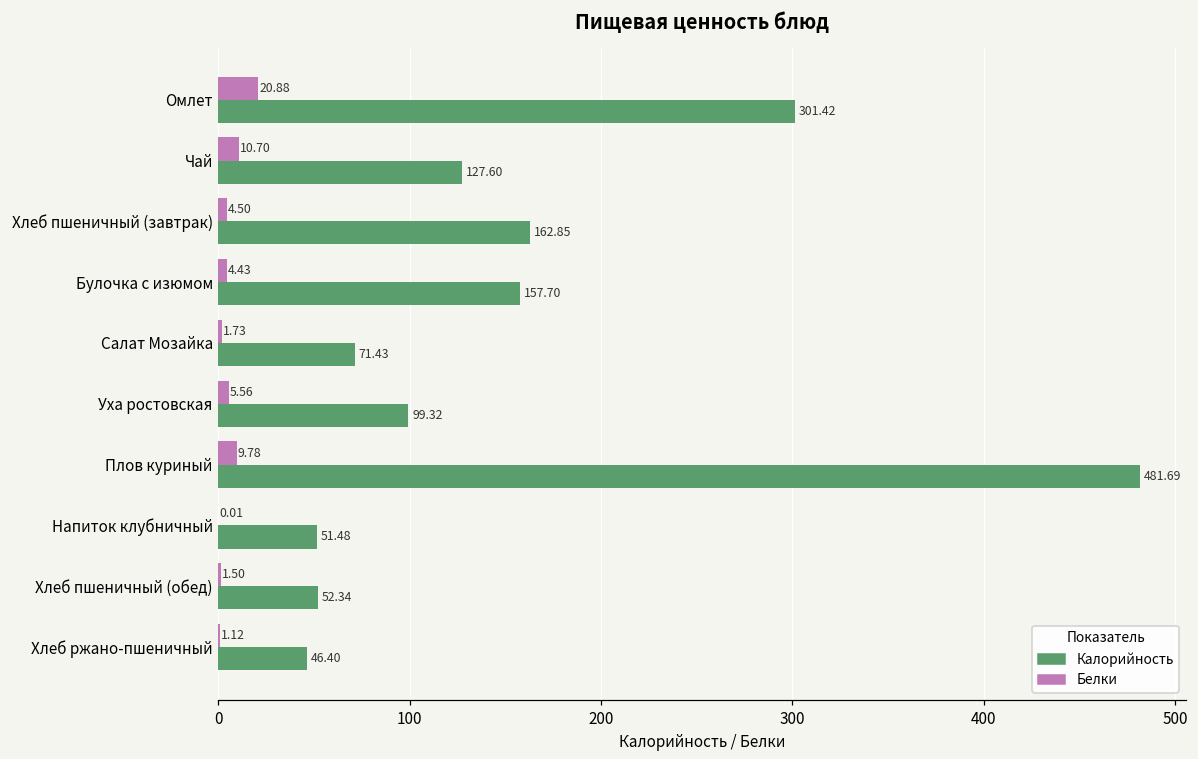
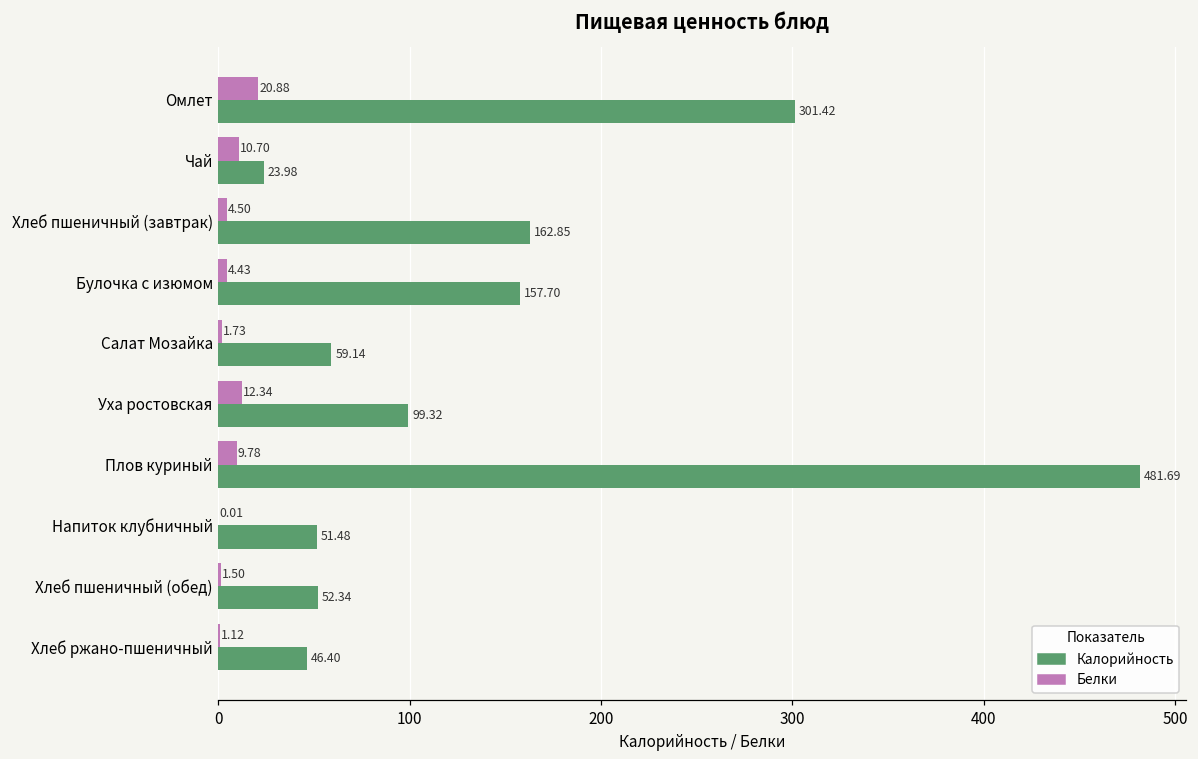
Калорийность, Чай: 127.60 -> 23.98
Калорийность, Салат Мозайка: 71.43 -> 59.14
Белки, Уха ростовская: 5.56 -> 12.34
